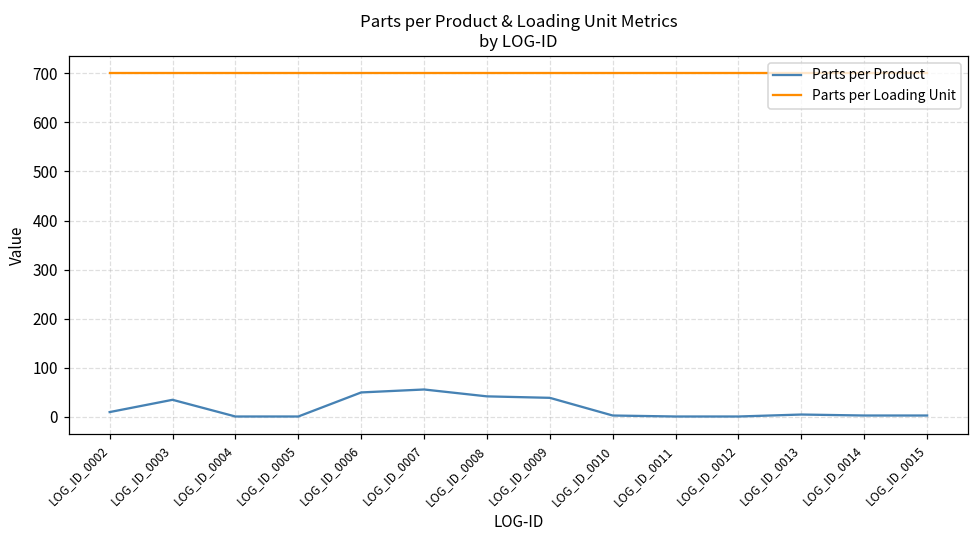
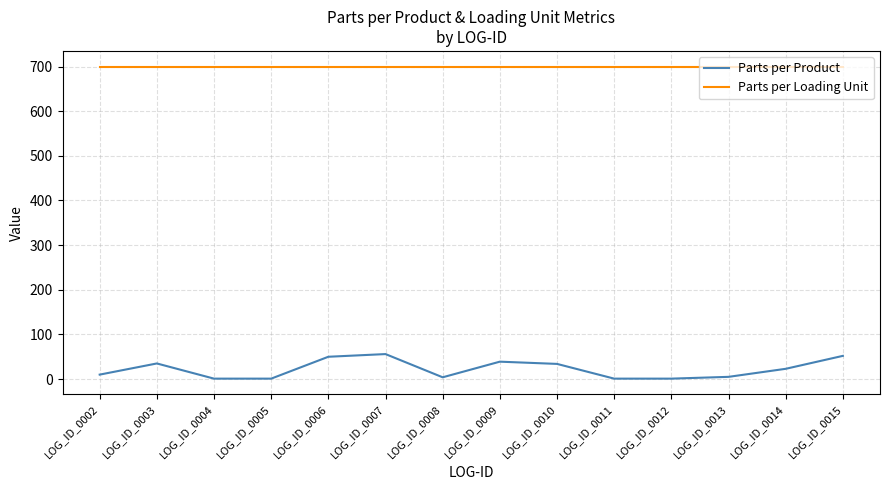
Parts per Product, LOG_ID_0008: 40 -> 0
Parts per Product, LOG_ID_0010: 0 -> 30
Parts per Product, LOG_ID_0014: 0 -> 20
Parts per Product, LOG_ID_0015: 0 -> 50
